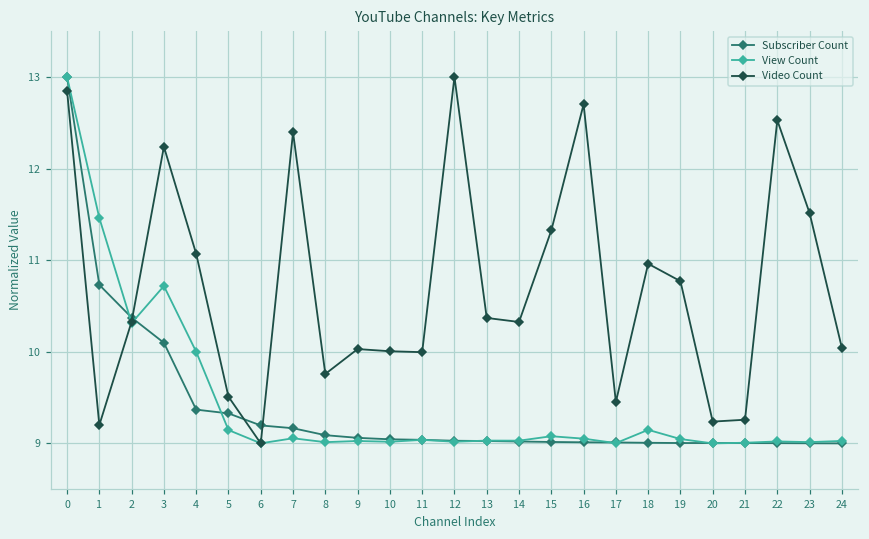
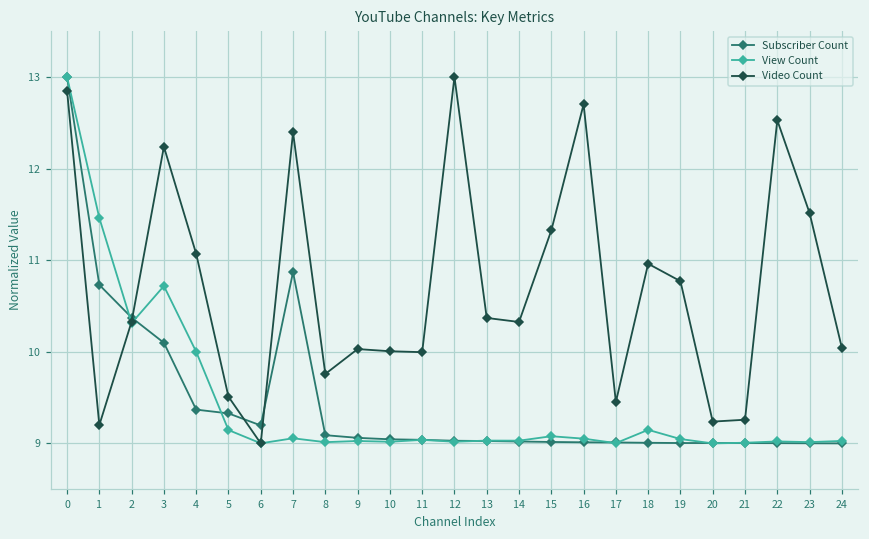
Subscriber Count, 7: 9.2 -> 10.9
